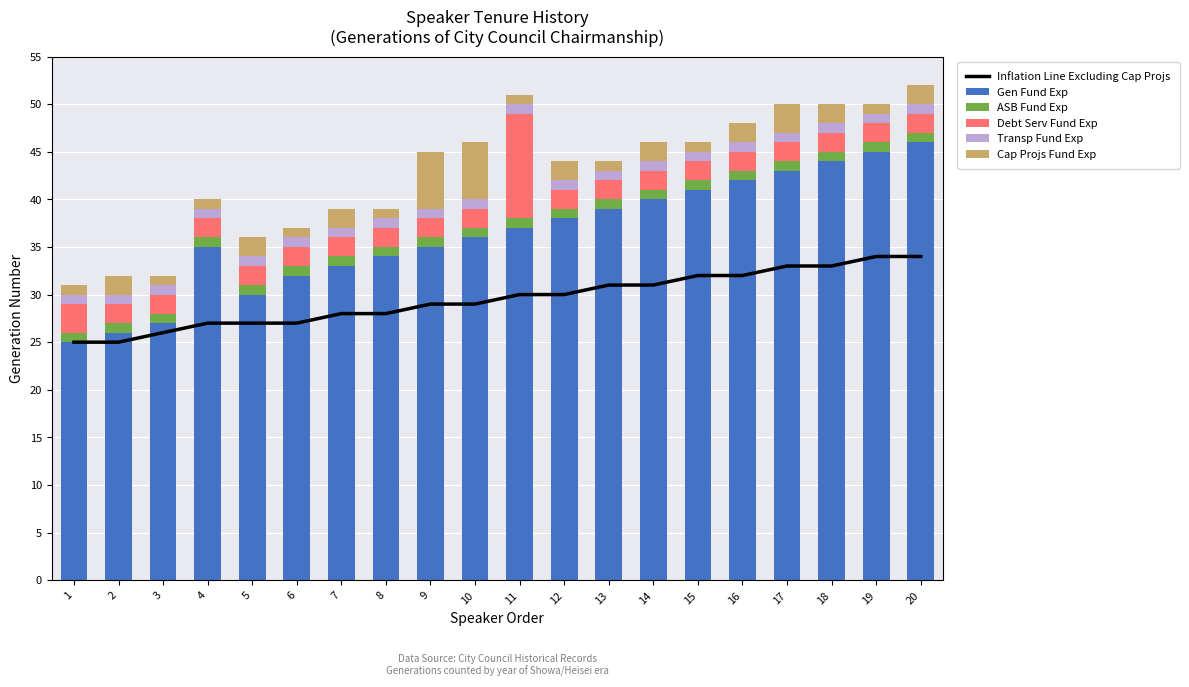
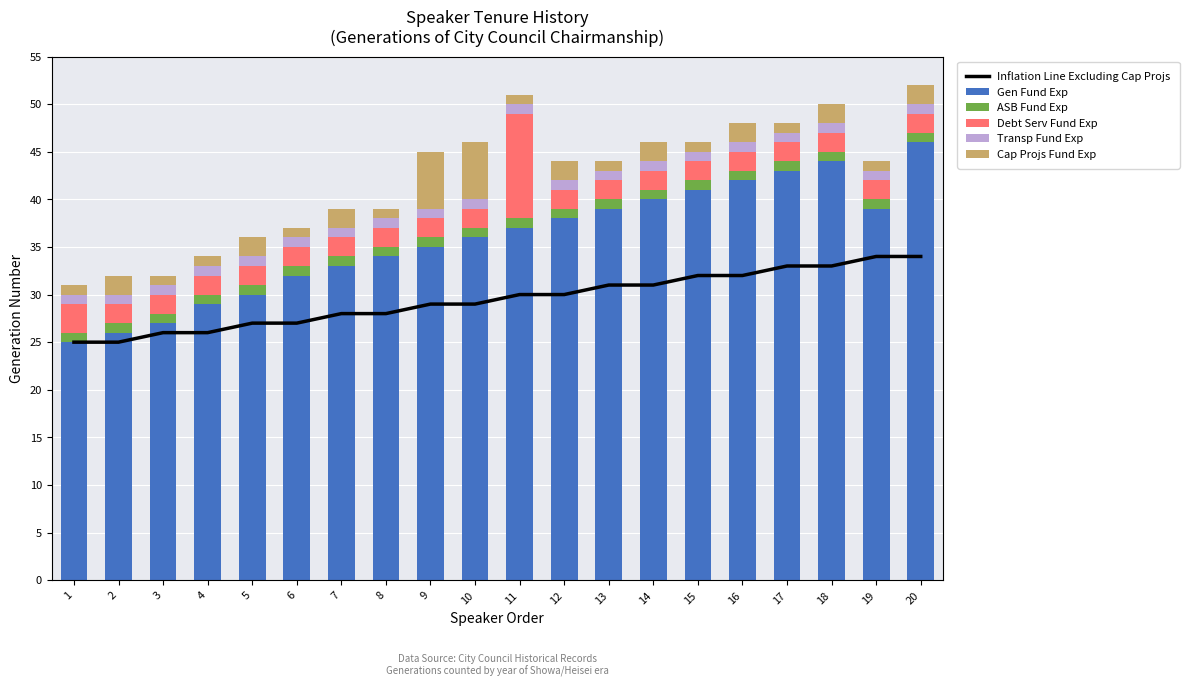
Inflation Line Excluding Cap Projs, 4: 27 -> 26
Gen Fund Exp, 4: 35 -> 29
Cap Projs Fund Exp, 17: 3 -> 1
Gen Fund Exp, 19: 45 -> 39
